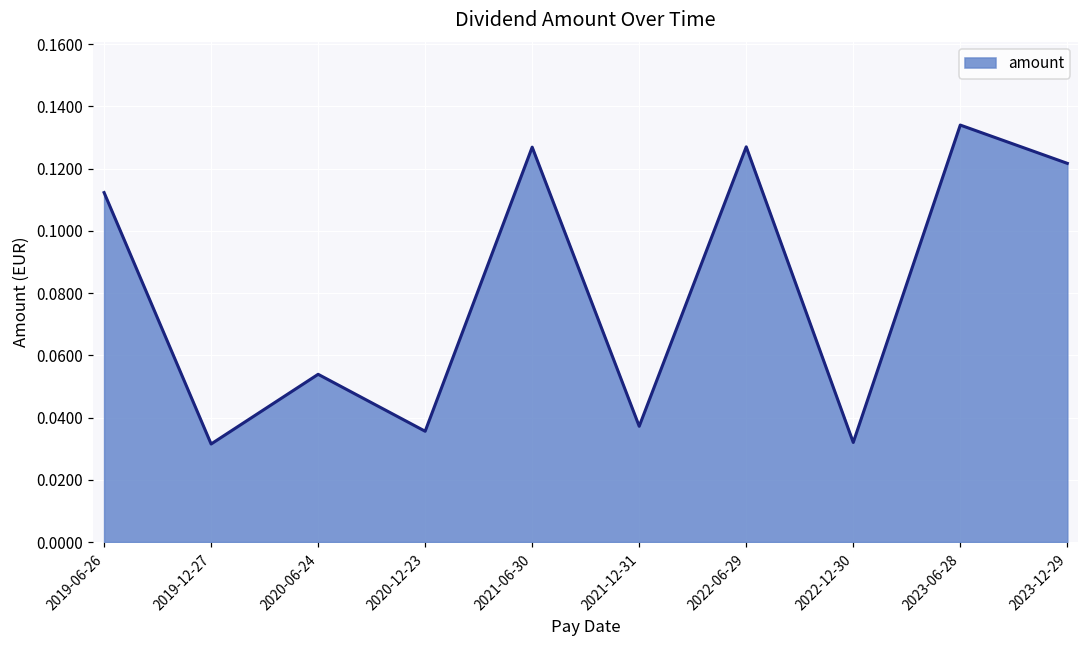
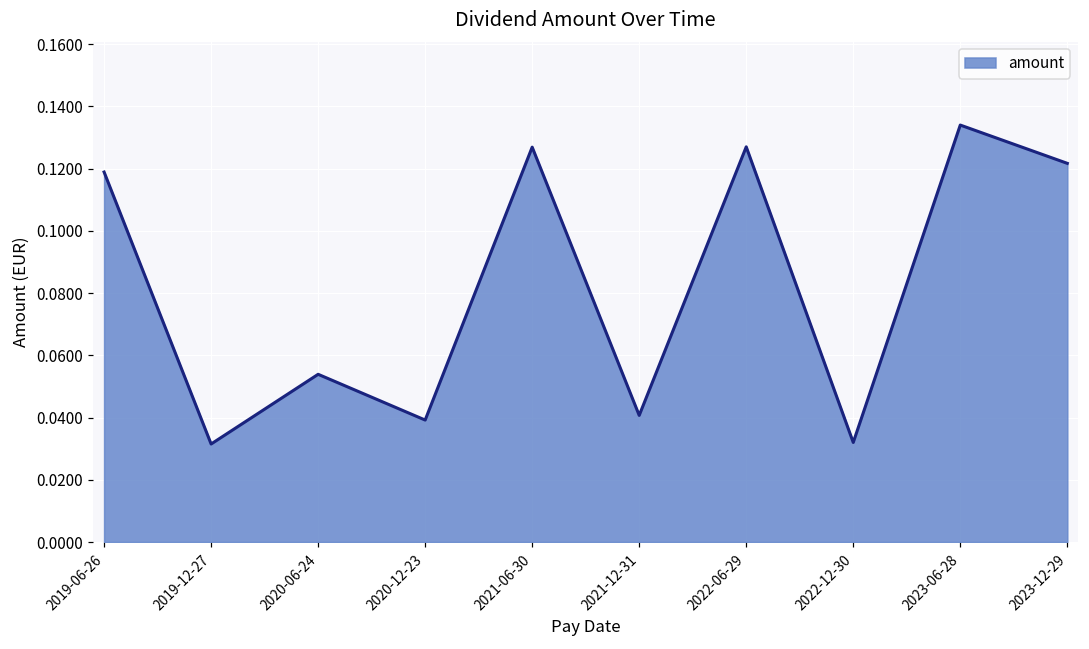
2019-06-26: 0.112 -> 0.119
2020-12-23: 0.036 -> 0.039
2021-12-31: 0.037 -> 0.041
